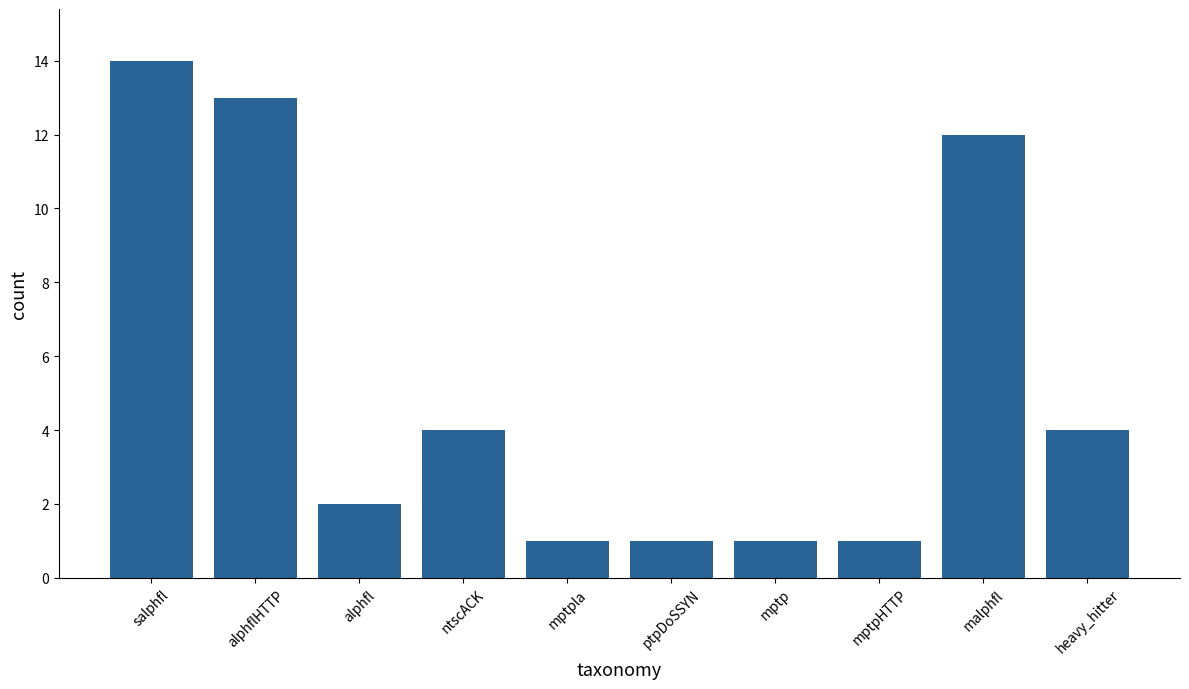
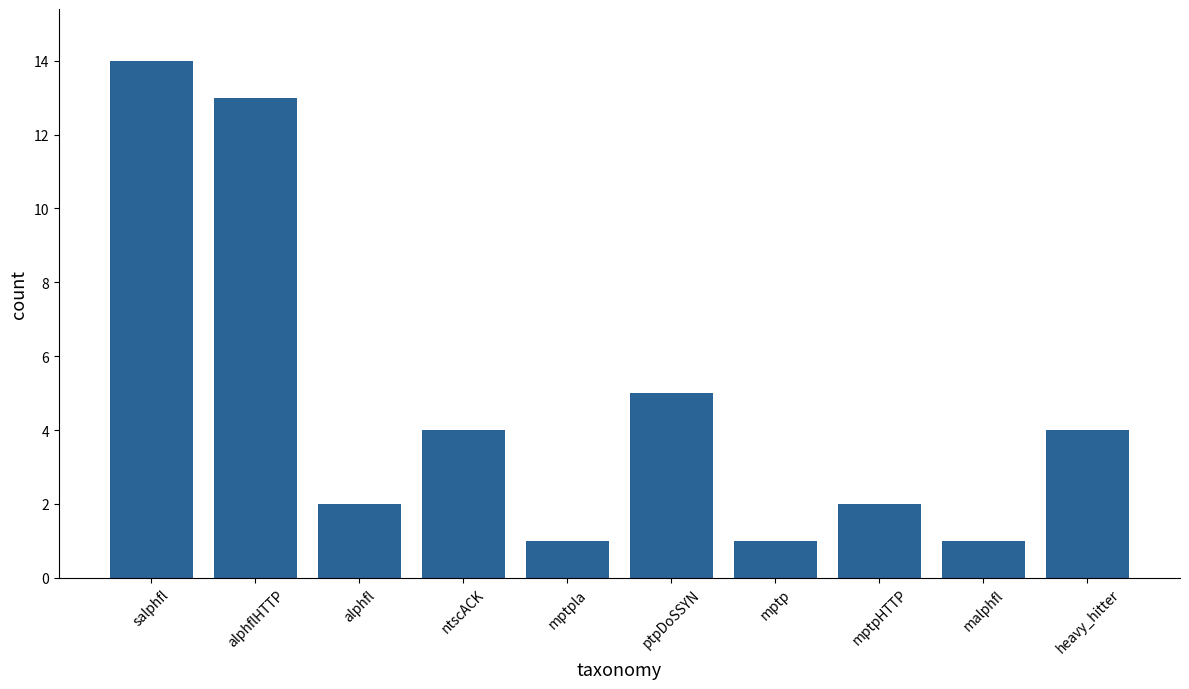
ptpDoSSYN: 1 -> 5
mptpHTTP: 1 -> 2
malphfl: 12 -> 1
